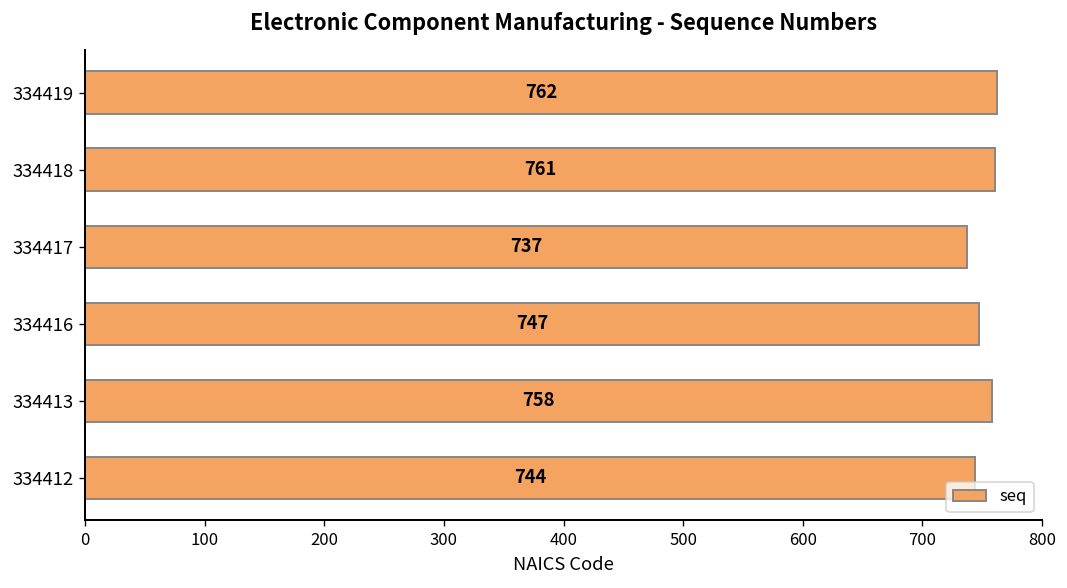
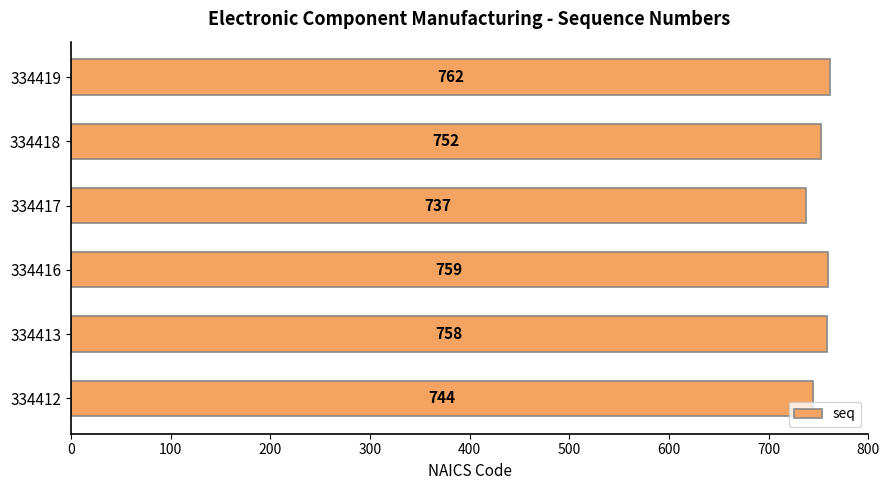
334418: 761 -> 752
334416: 747 -> 759
